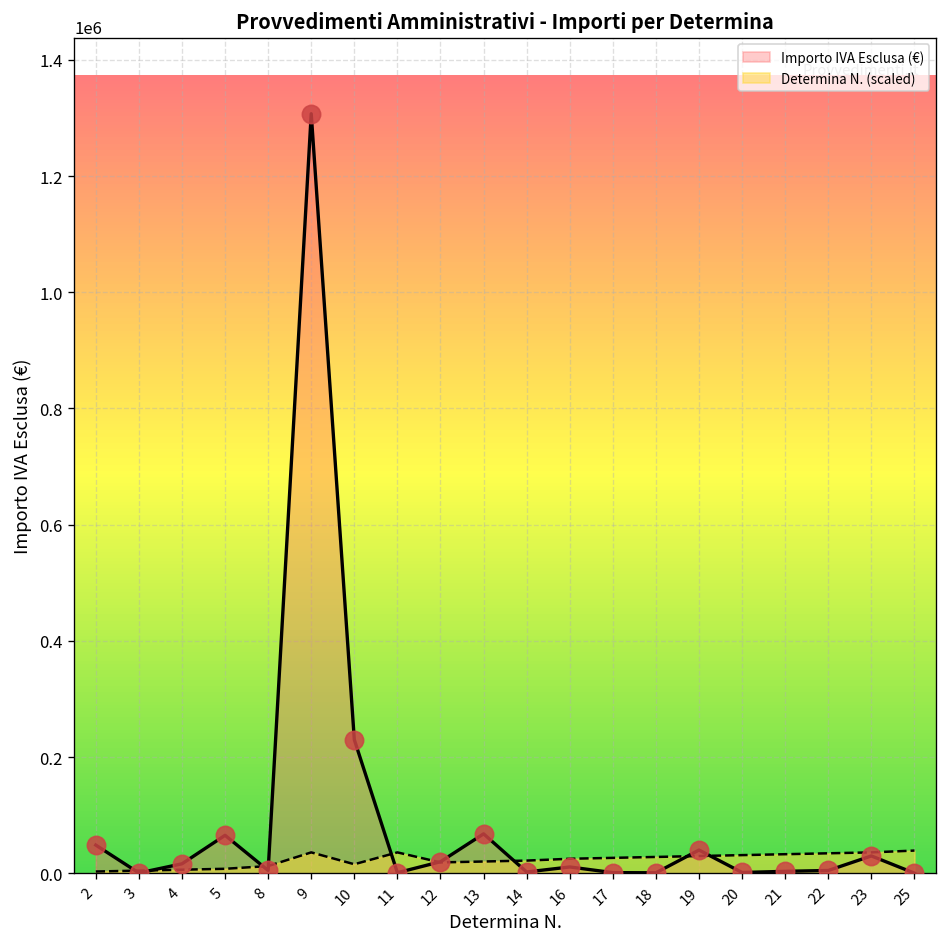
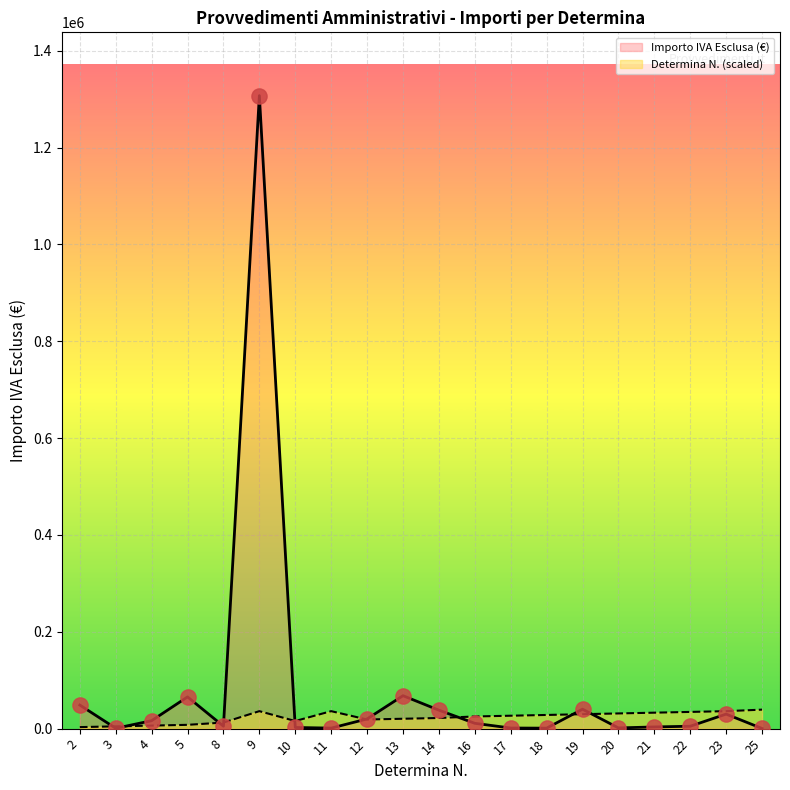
Importo IVA Esclusa (€), 10: 230000 -> 0
Importo IVA Esclusa (€), 14: 0 -> 40000
